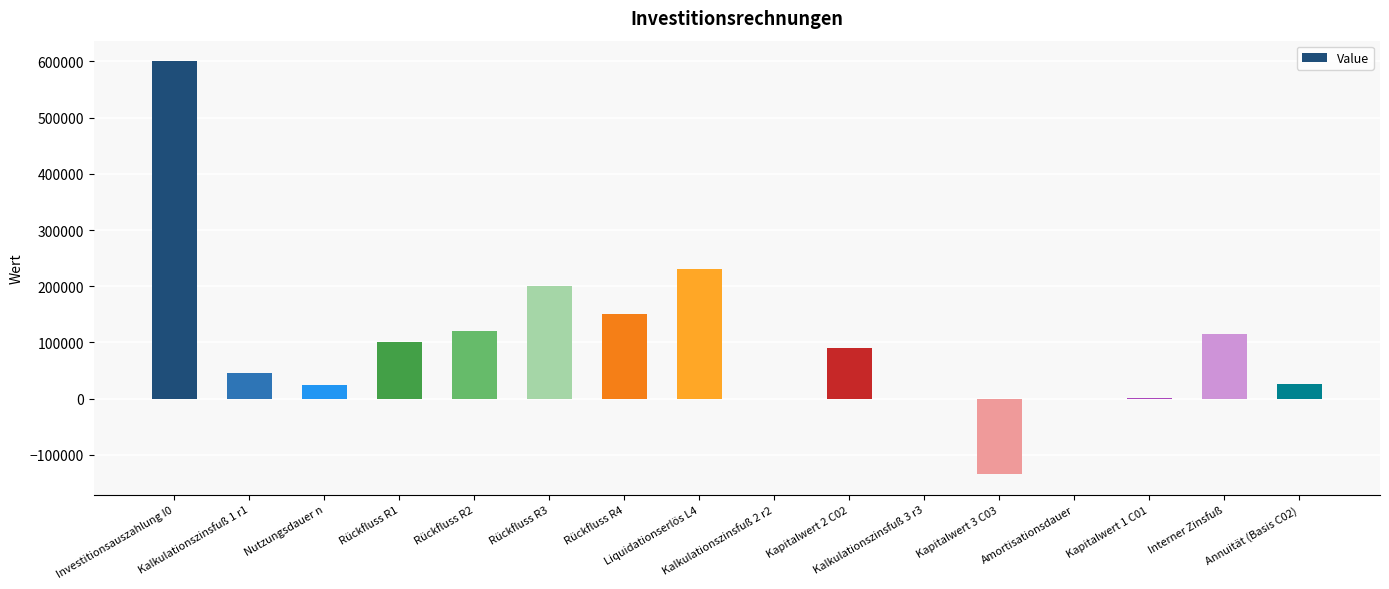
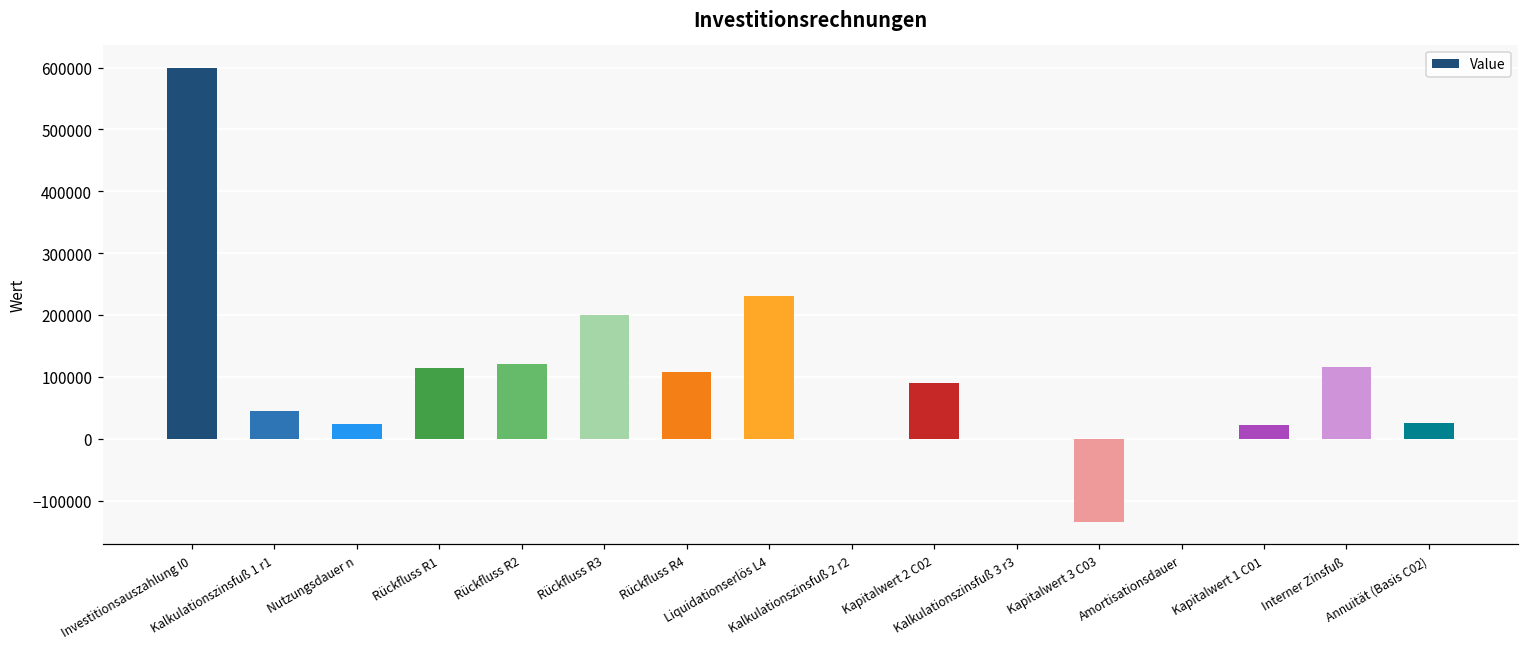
Rückfluss R1: 100000 -> 110000
Rückfluss R4: 150000 -> 110000
Kapitalwert 1 C01: 0 -> 20000
